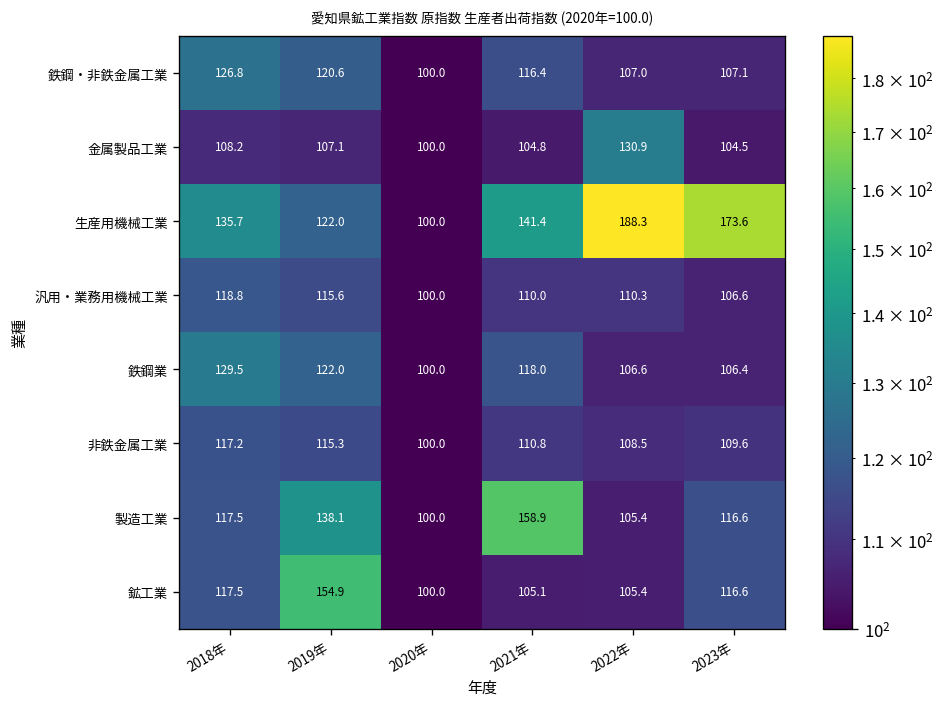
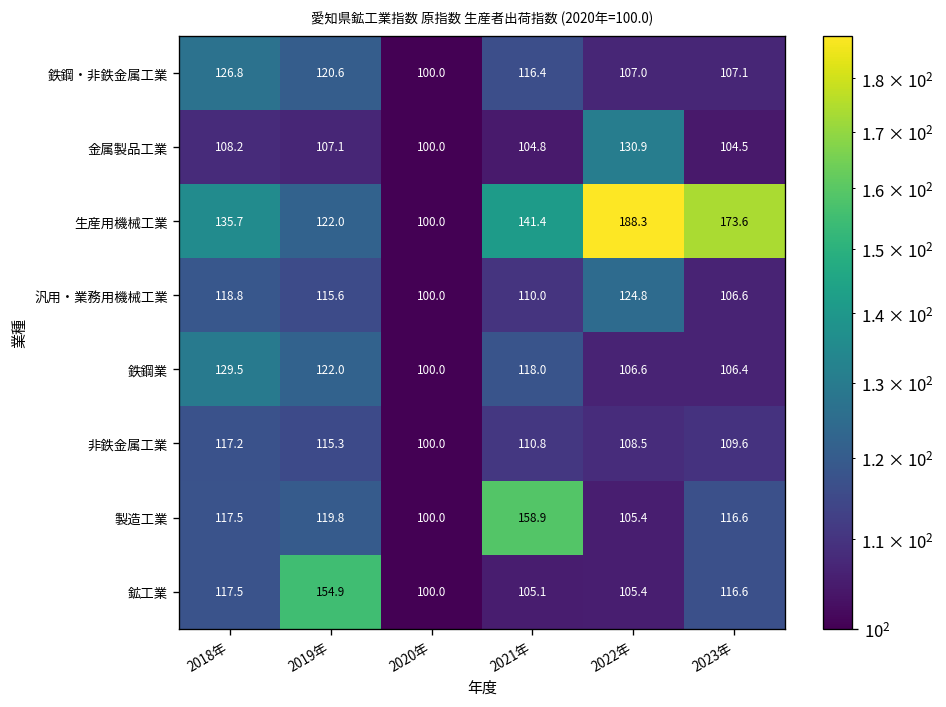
汎用・業務用機械工業, 2022年: 110.3 -> 124.8
製造工業, 2019年: 138.1 -> 119.8
